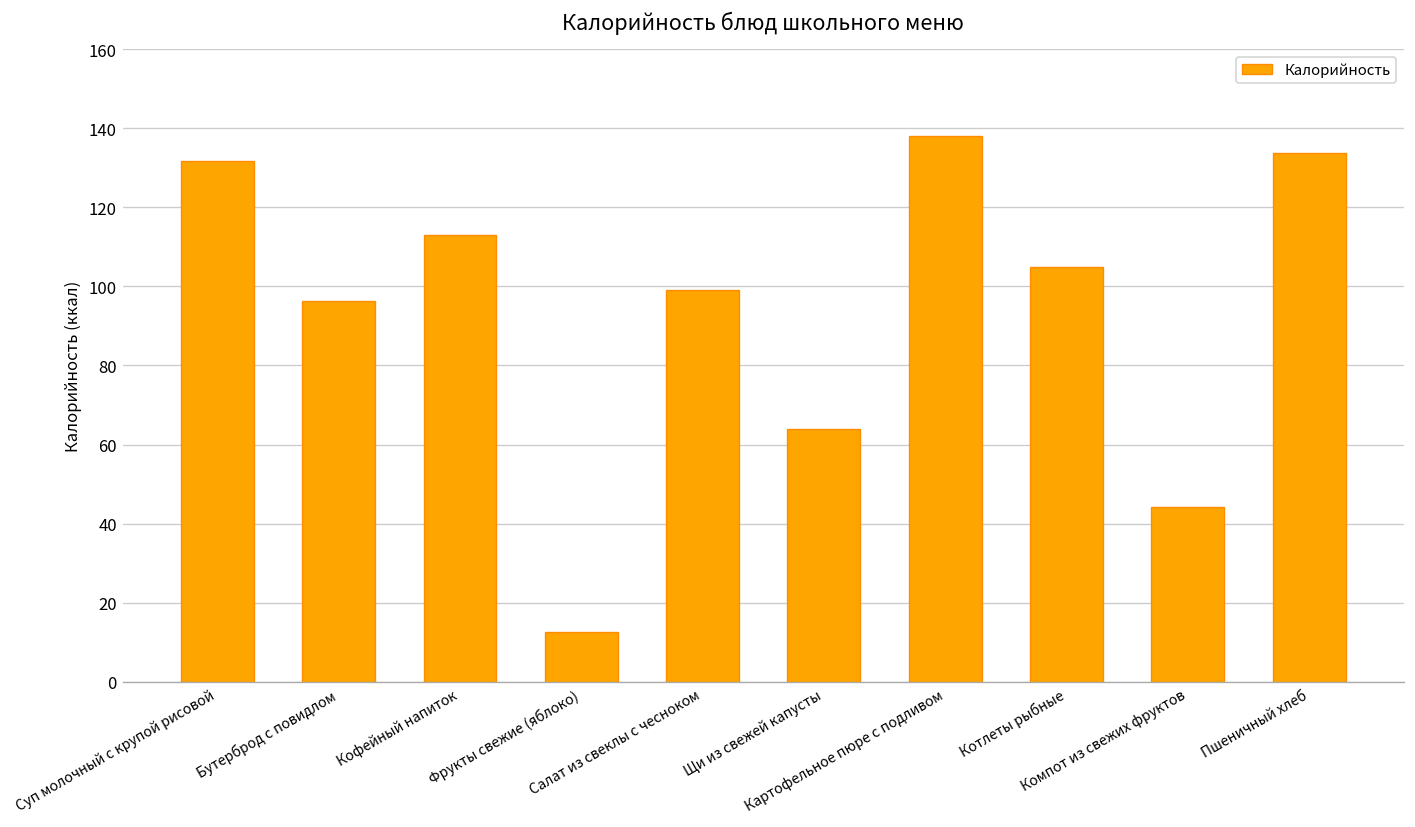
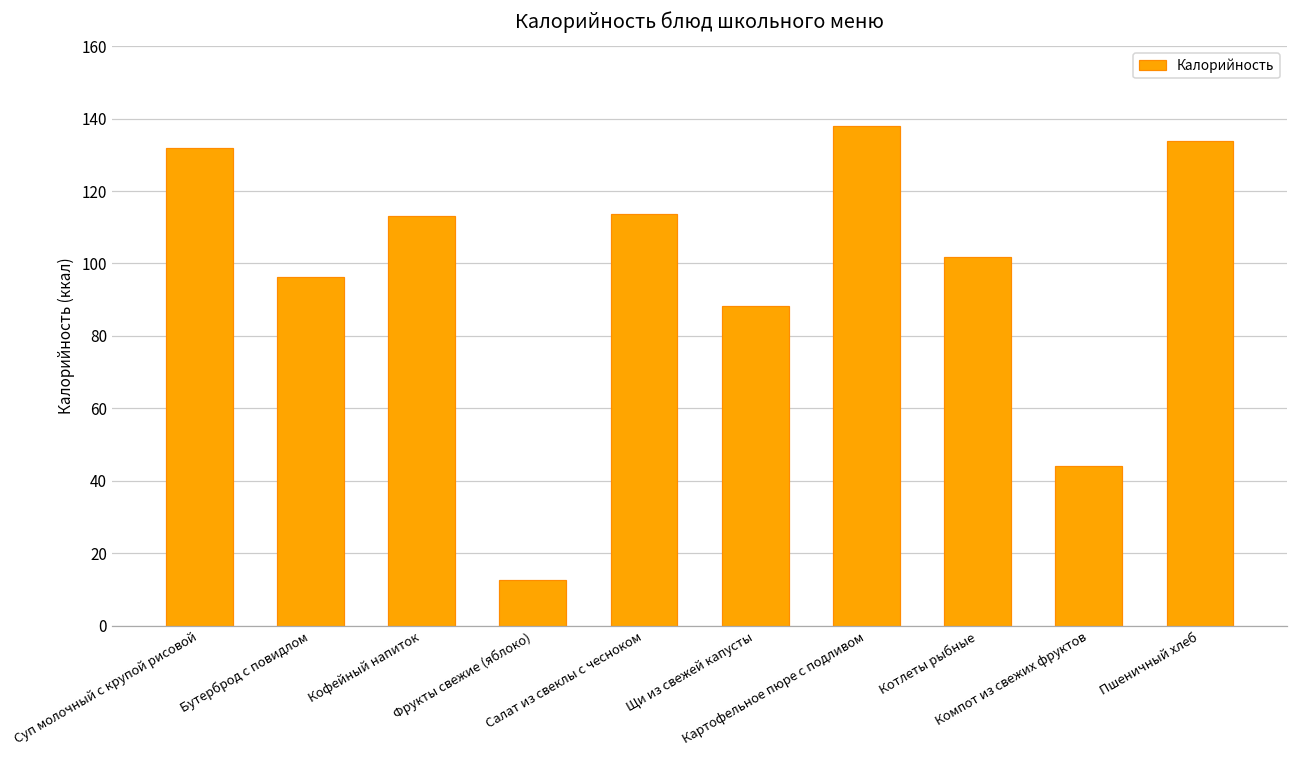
Салат из свеклы с чесноком: 99 -> 114
Щи из свежей капусты: 64 -> 88
Котлеты рыбные: 105 -> 102
